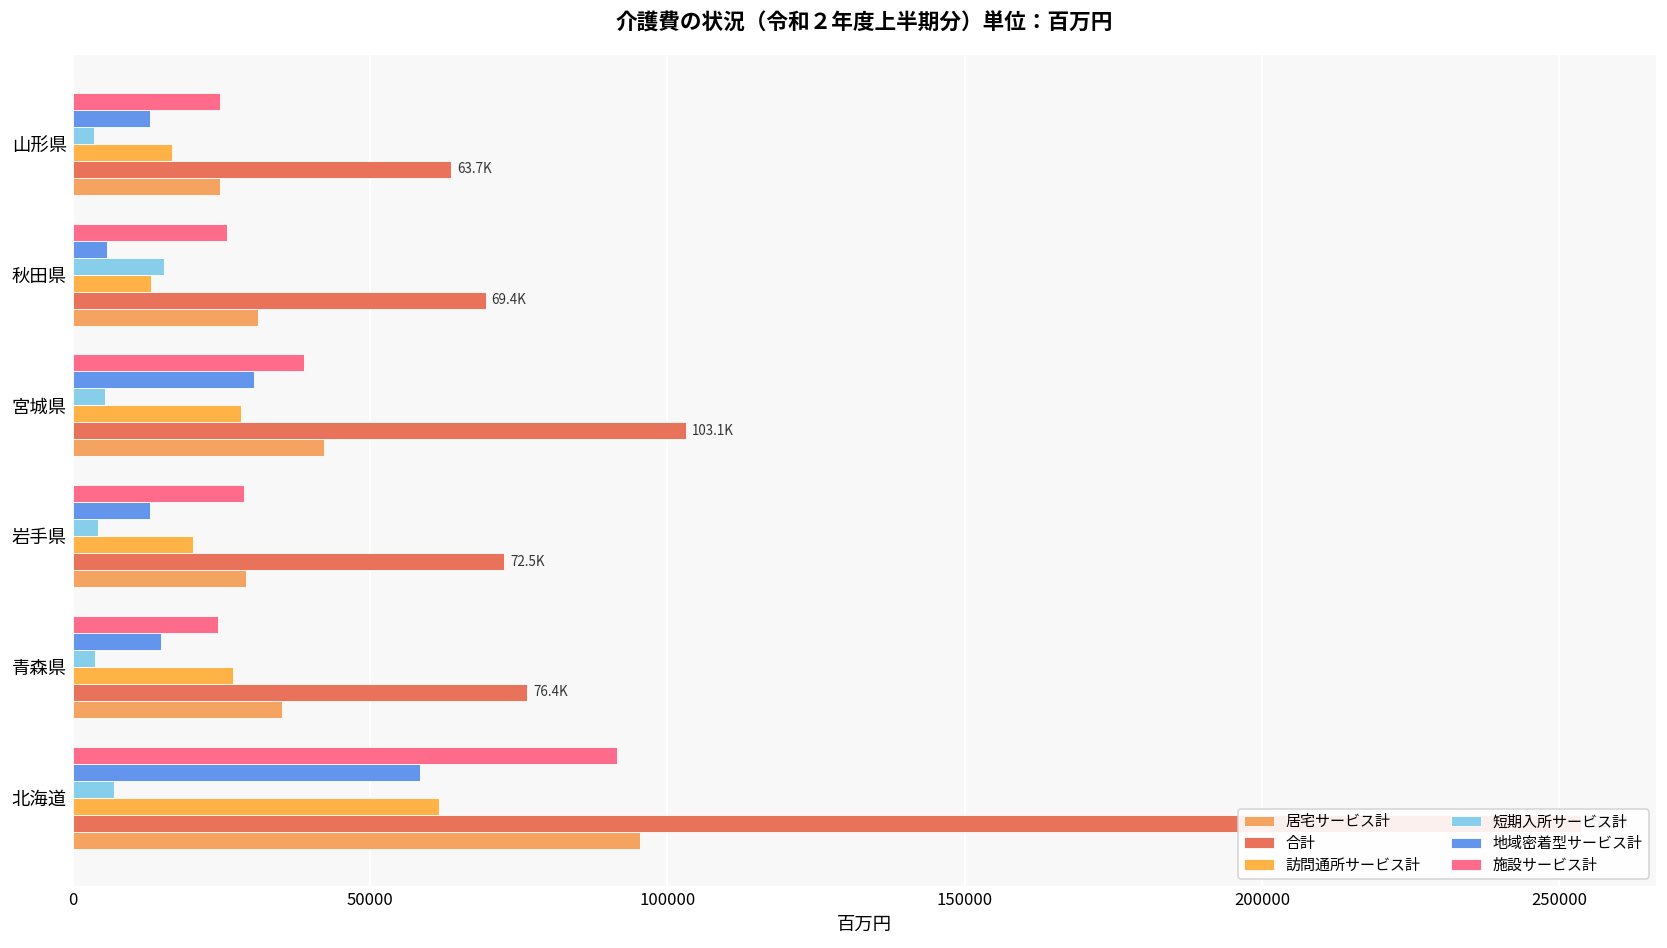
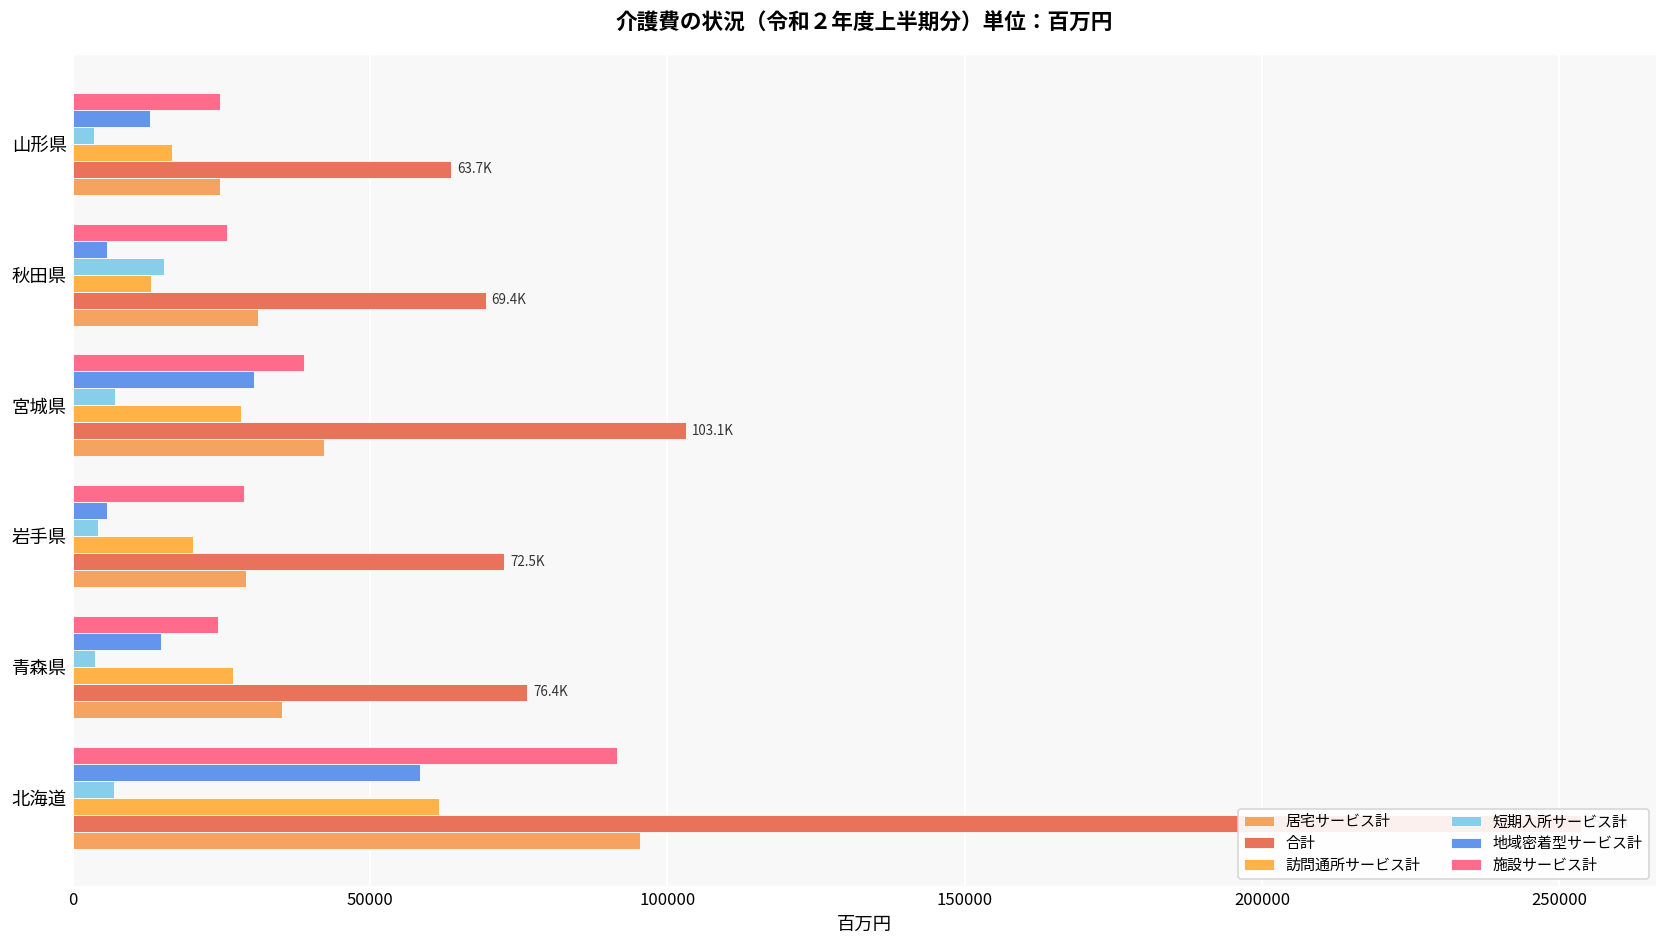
短期入所サービス計, 宮城県: 5000 -> 7000
地域密着型サービス計, 岩手県: 13000 -> 6000
